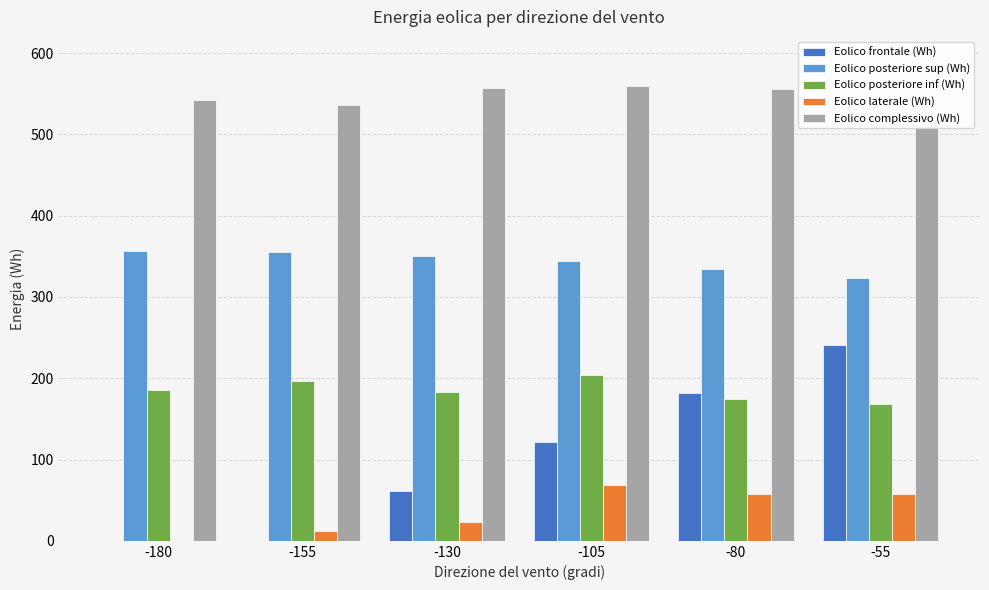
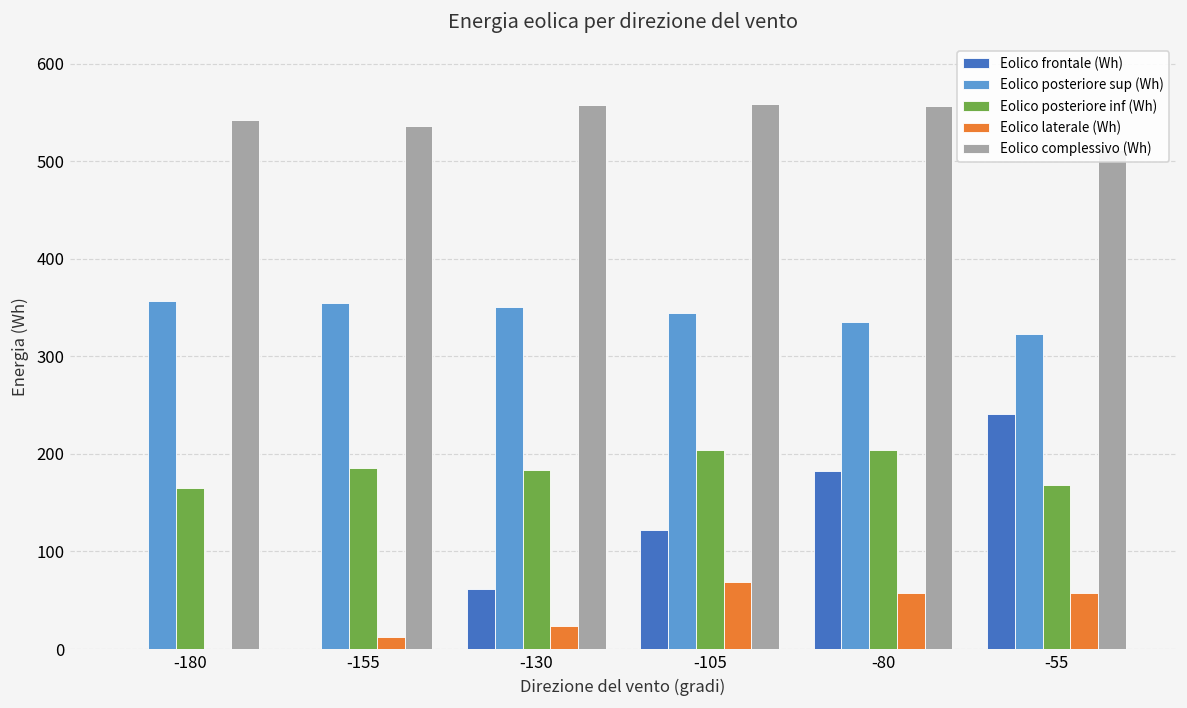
Eolico posteriore inf (Wh), -180: 190 -> 170
Eolico posteriore inf (Wh), -155: 200 -> 190
Eolico posteriore inf (Wh), -80: 170 -> 200
